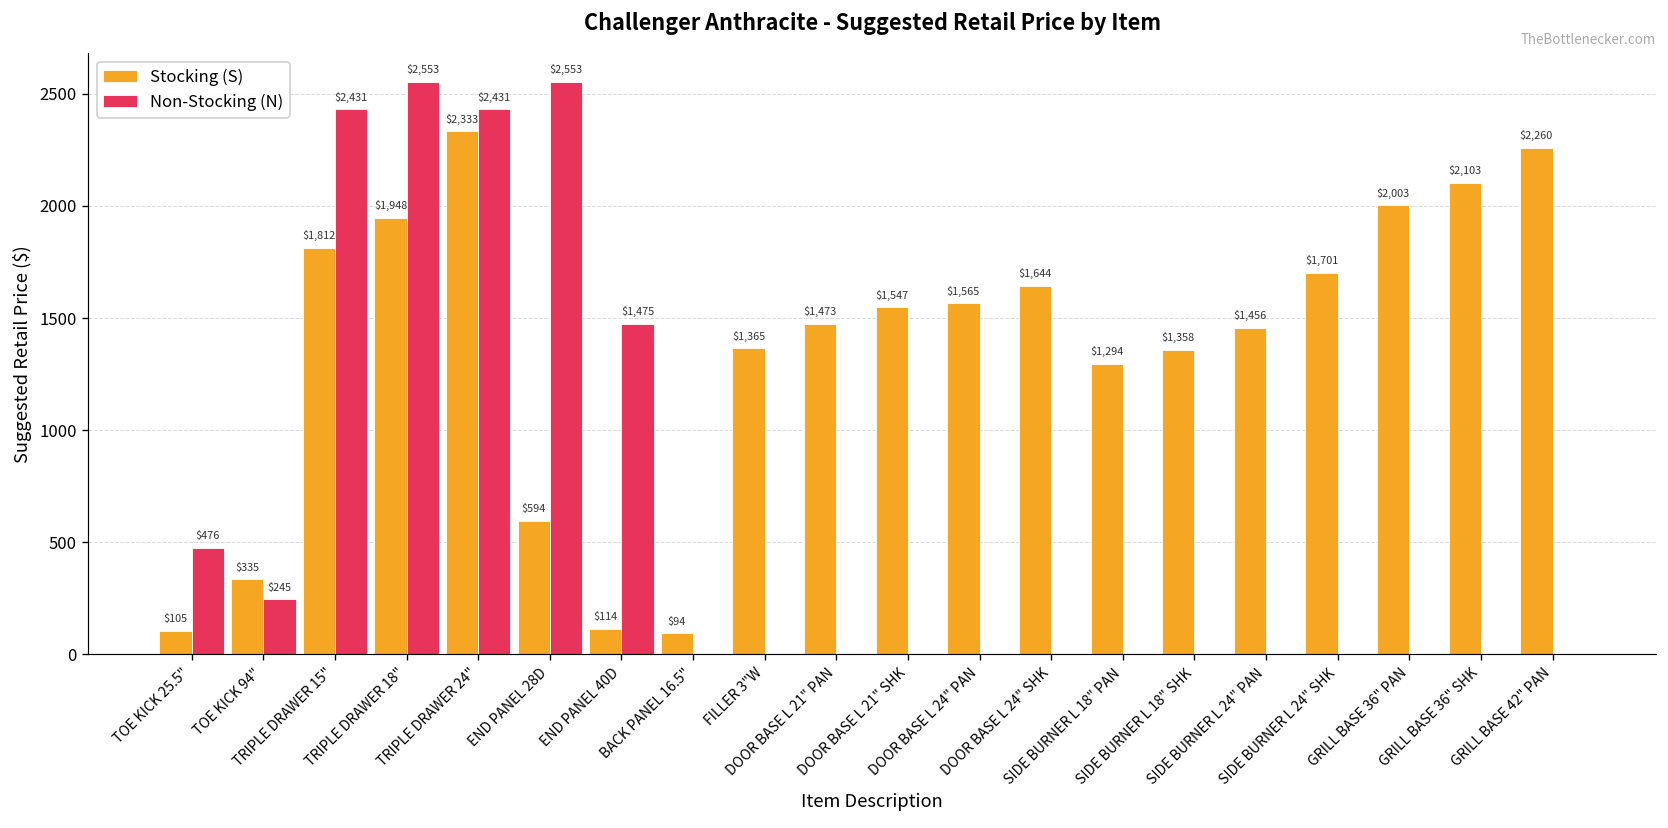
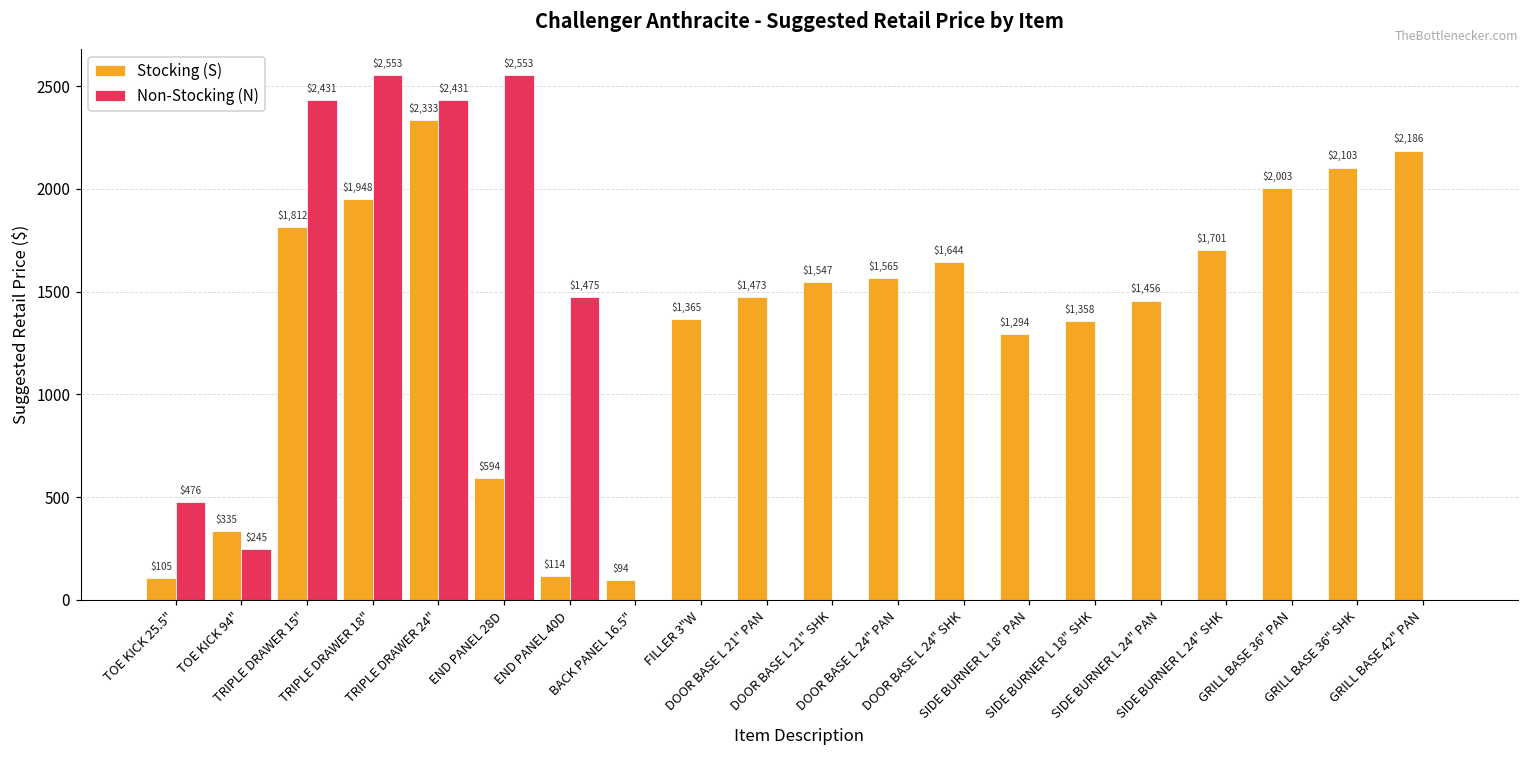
Stocking (S), GRILL BASE 42" PAN: $2,260 -> $2,186
